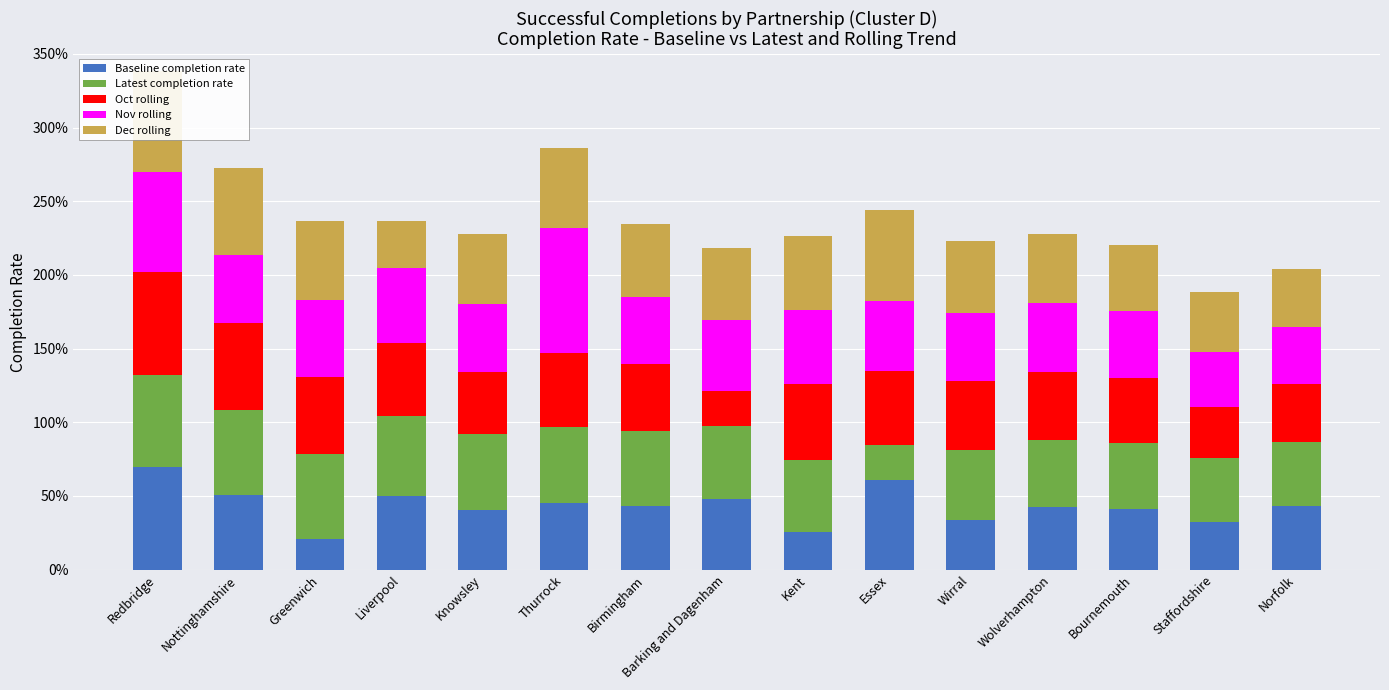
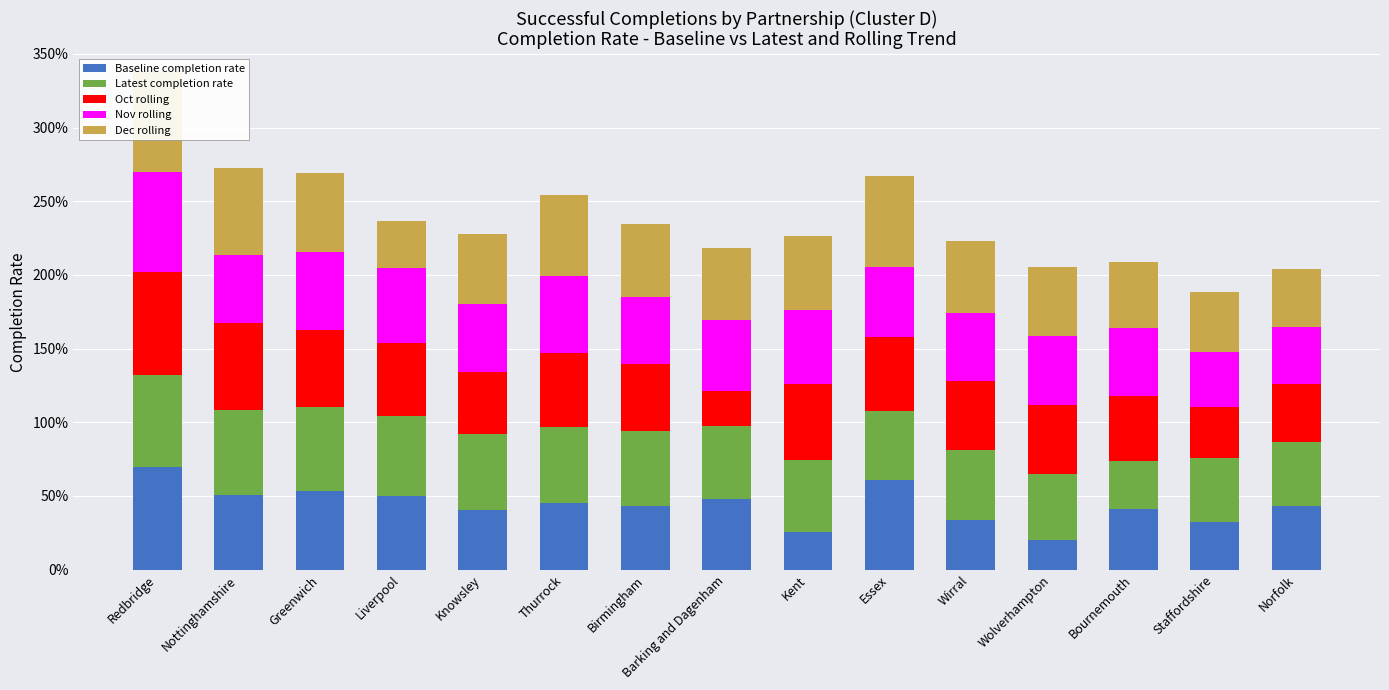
Baseline completion rate, Greenwich: 21% -> 53%
Nov rolling, Thurrock: 85% -> 53%
Latest completion rate, Essex: 24% -> 47%
Baseline completion rate, Wolverhampton: 43% -> 20%
Latest completion rate, Bournemouth: 45% -> 33%
